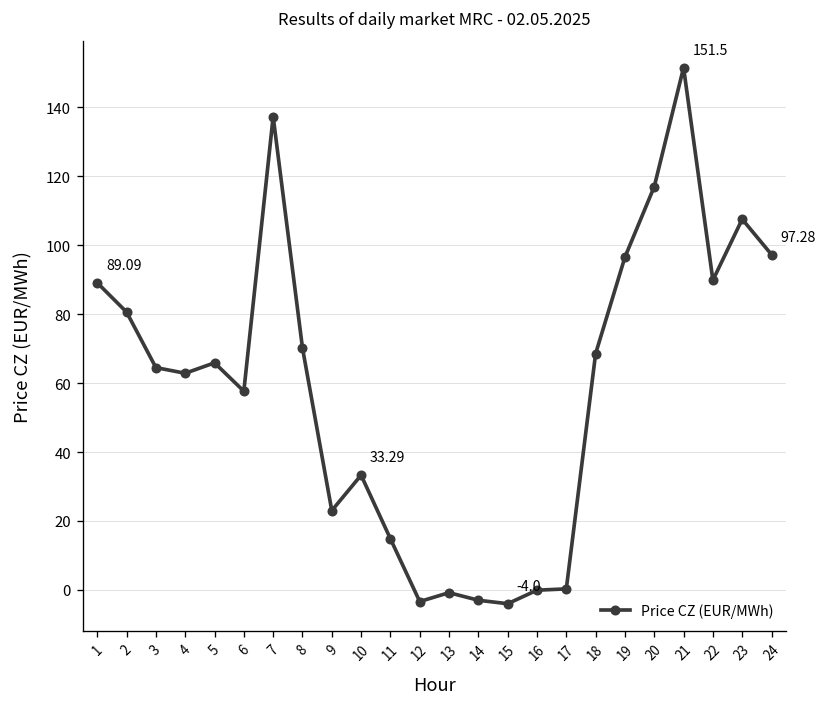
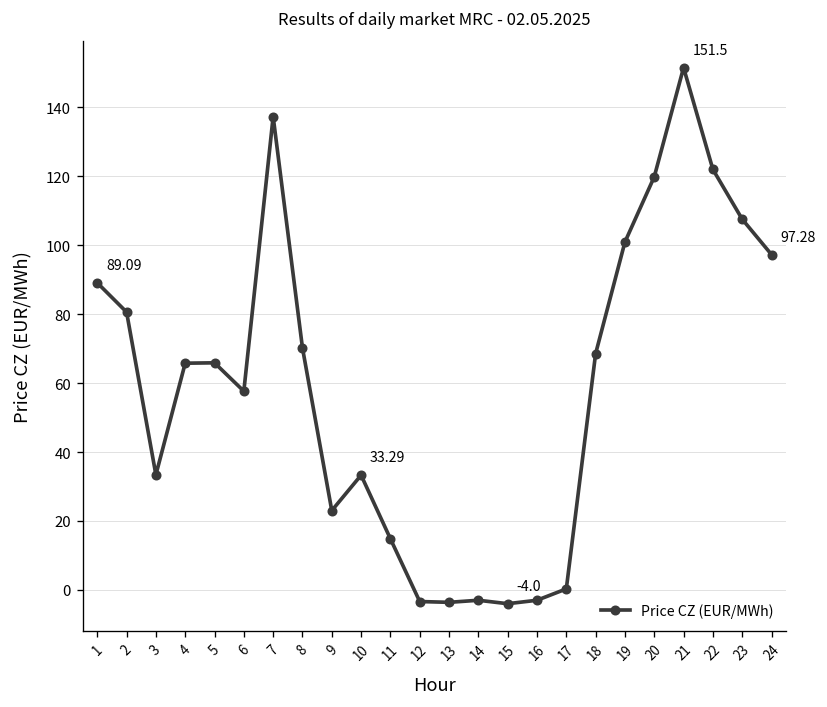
3: 65 -> 33
4: 63 -> 66
13: -1 -> -4
16: 0 -> -3
19: 97 -> 101
20: 117 -> 120
22: 90 -> 122
